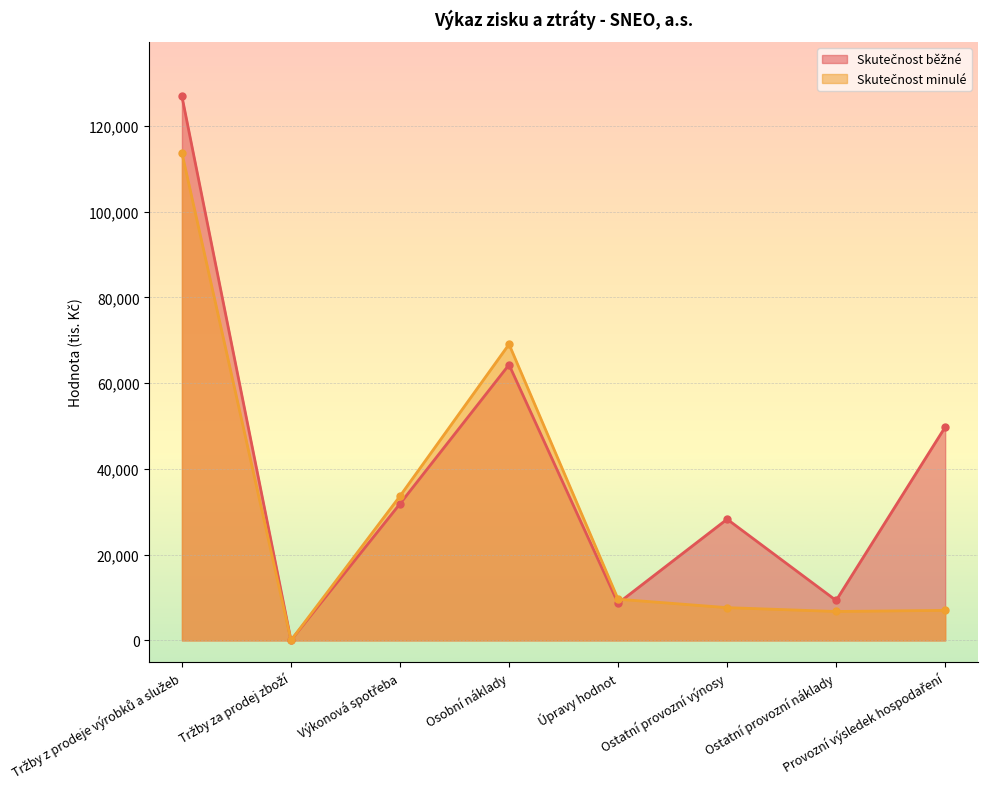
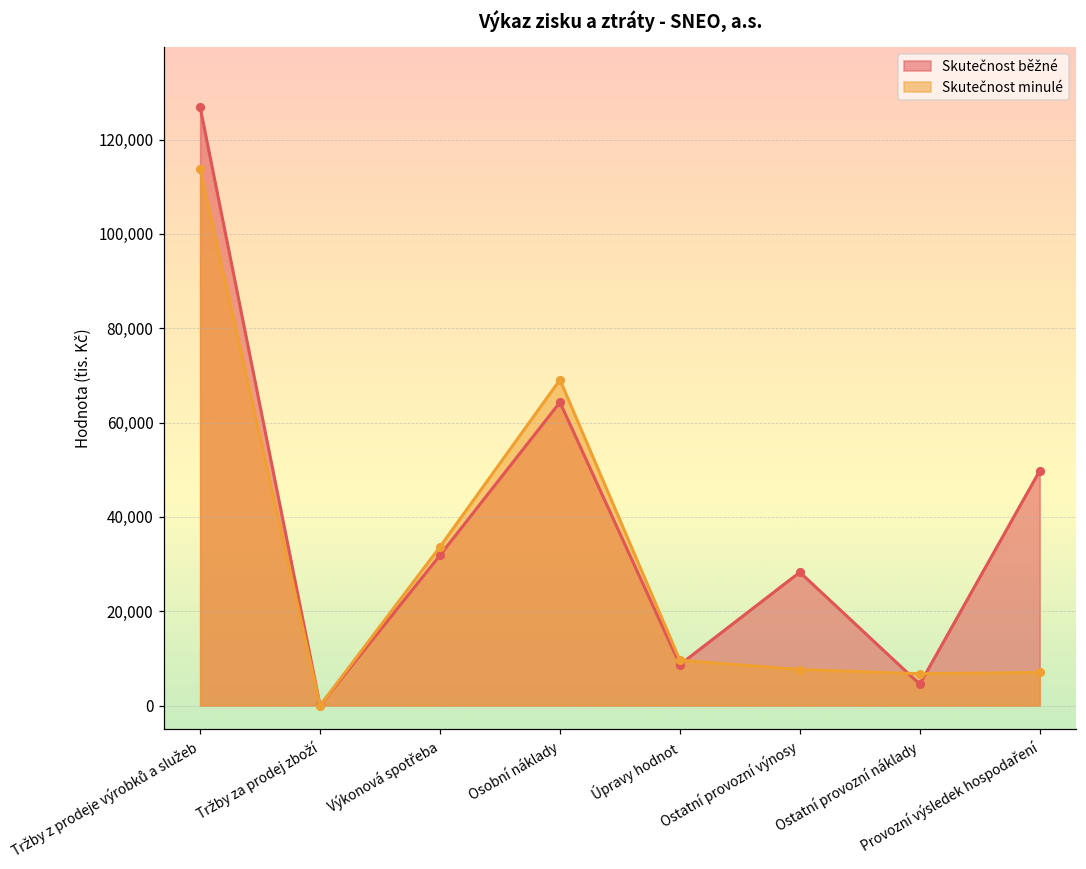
Skutečnost běžné, Ostatní provozní náklady: 9,000 -> 5,000
